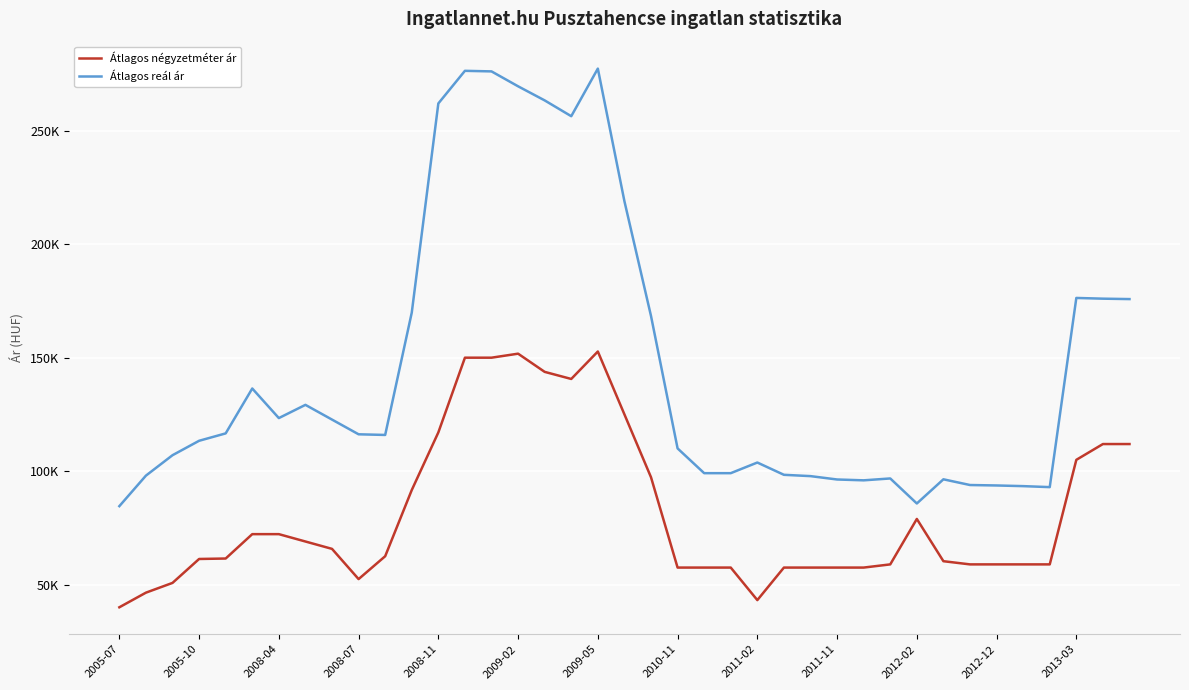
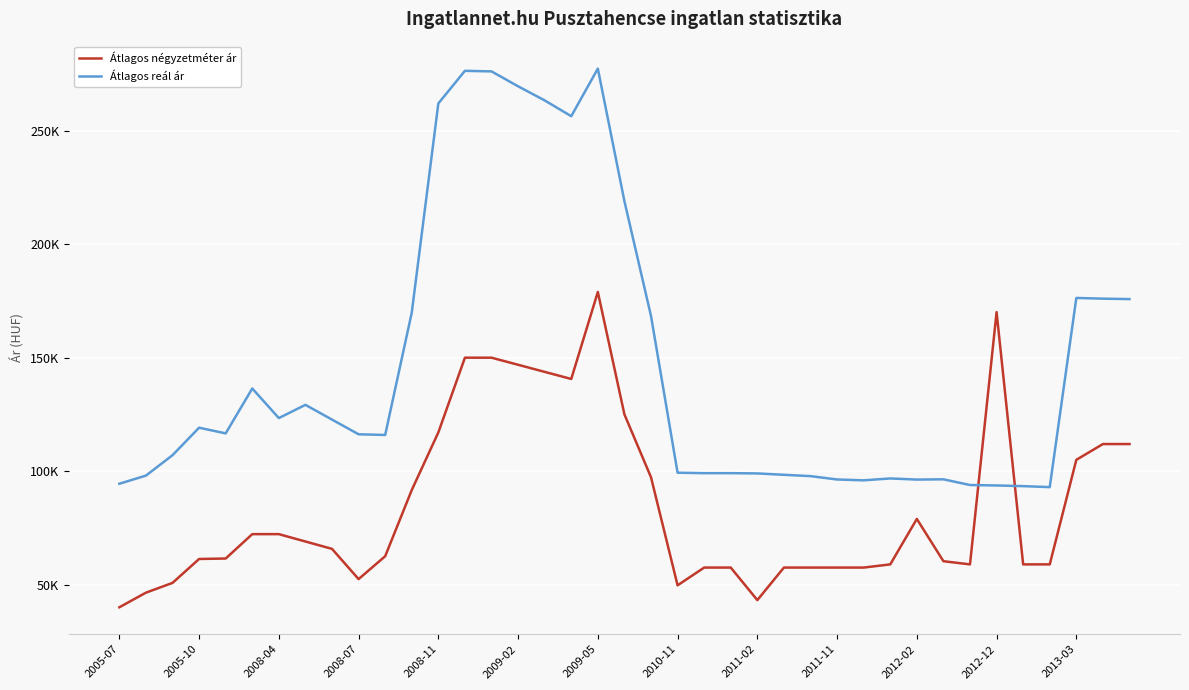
Átlagos reál ár, 2005-07: 85000 -> 94000
Átlagos reál ár, 2005-10: 113000 -> 119000
Átlagos négyzetméter ár, 2009-02: 152000 -> 147000
Átlagos négyzetméter ár, 2009-05: 153000 -> 179000
Átlagos négyzetméter ár, 2010-11: 58000 -> 50000
Átlagos reál ár, 2010-11: 110000 -> 99000
Átlagos reál ár, 2011-02: 104000 -> 99000
Átlagos reál ár, 2012-02: 86000 -> 96000
Átlagos négyzetméter ár, 2012-12: 59000 -> 170000
